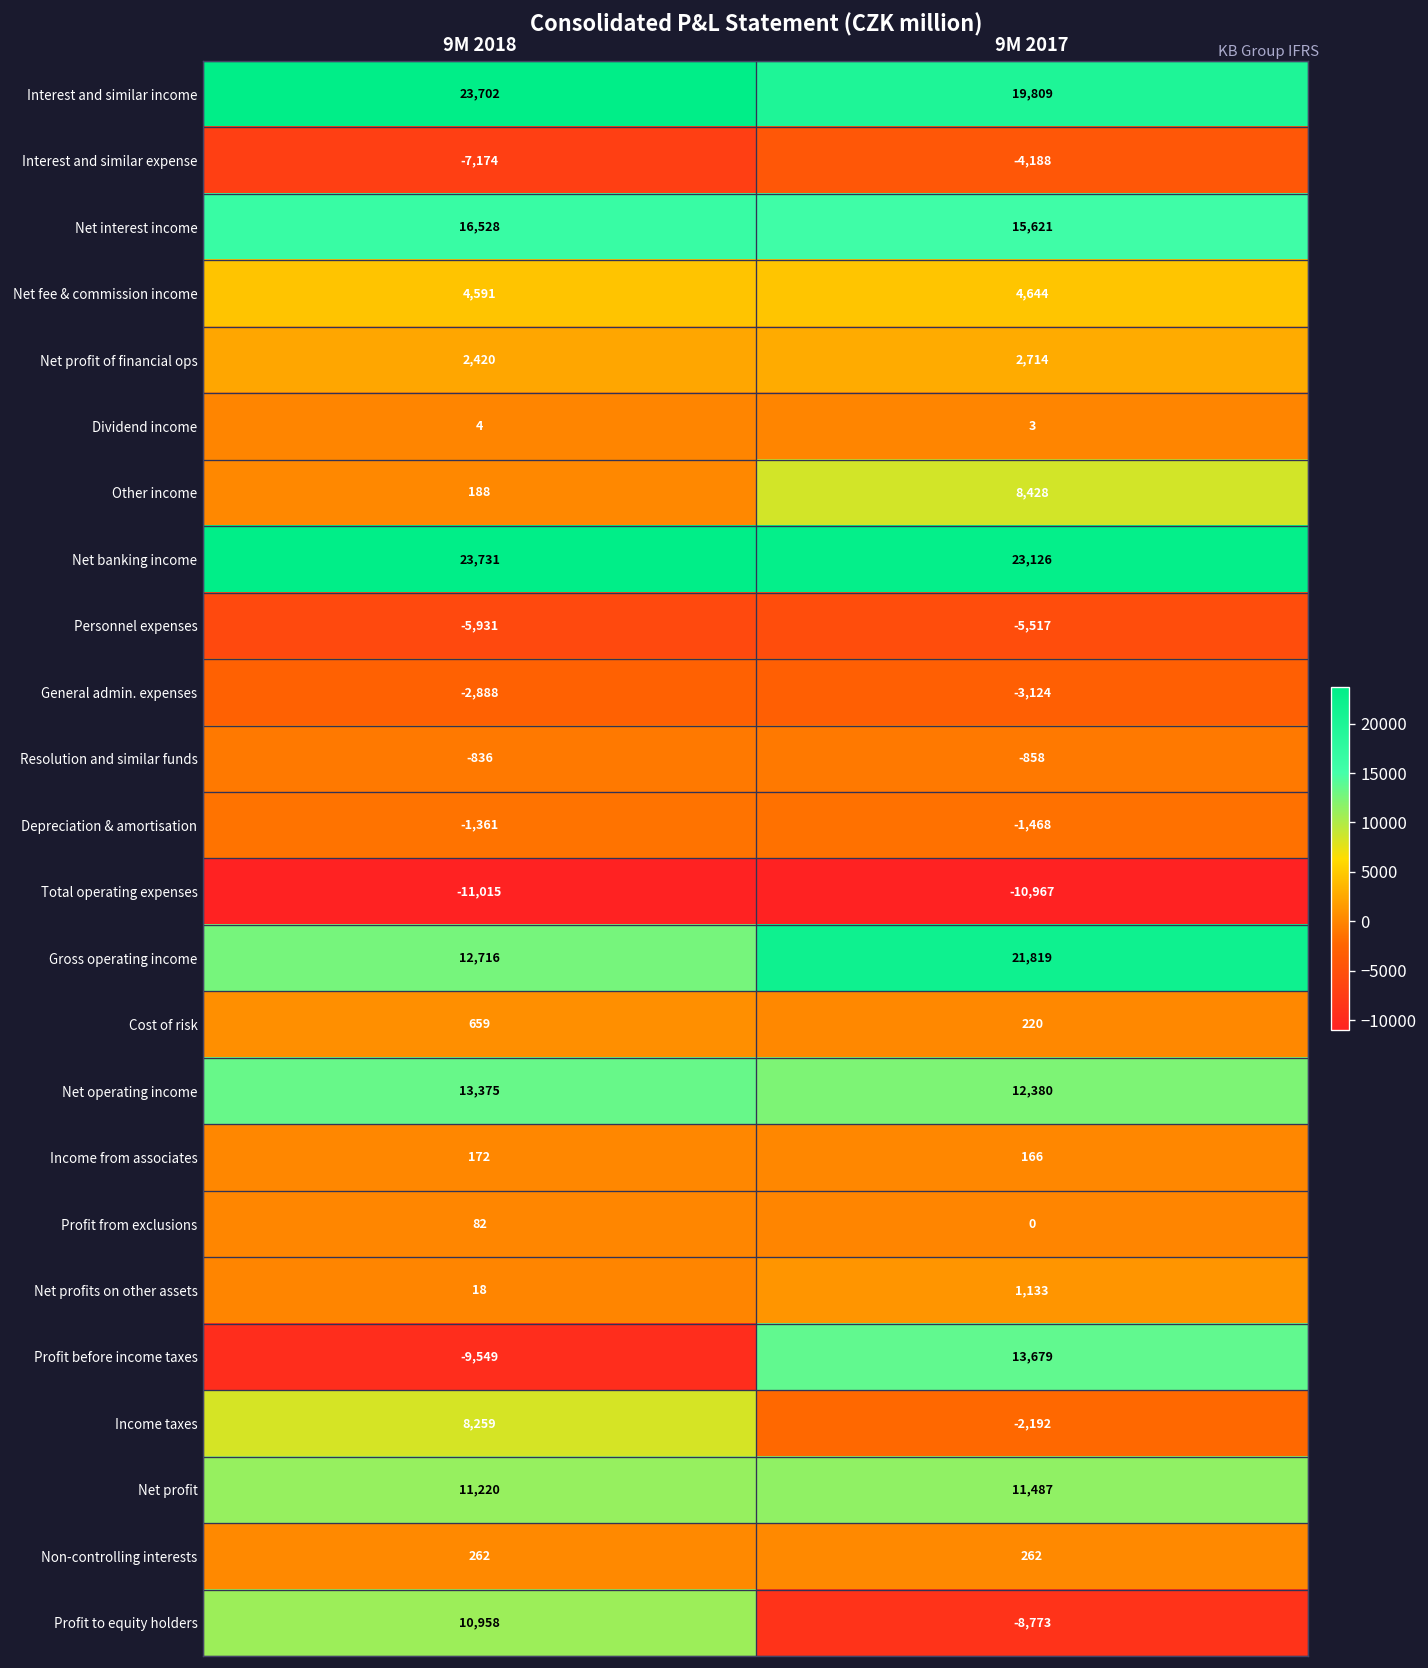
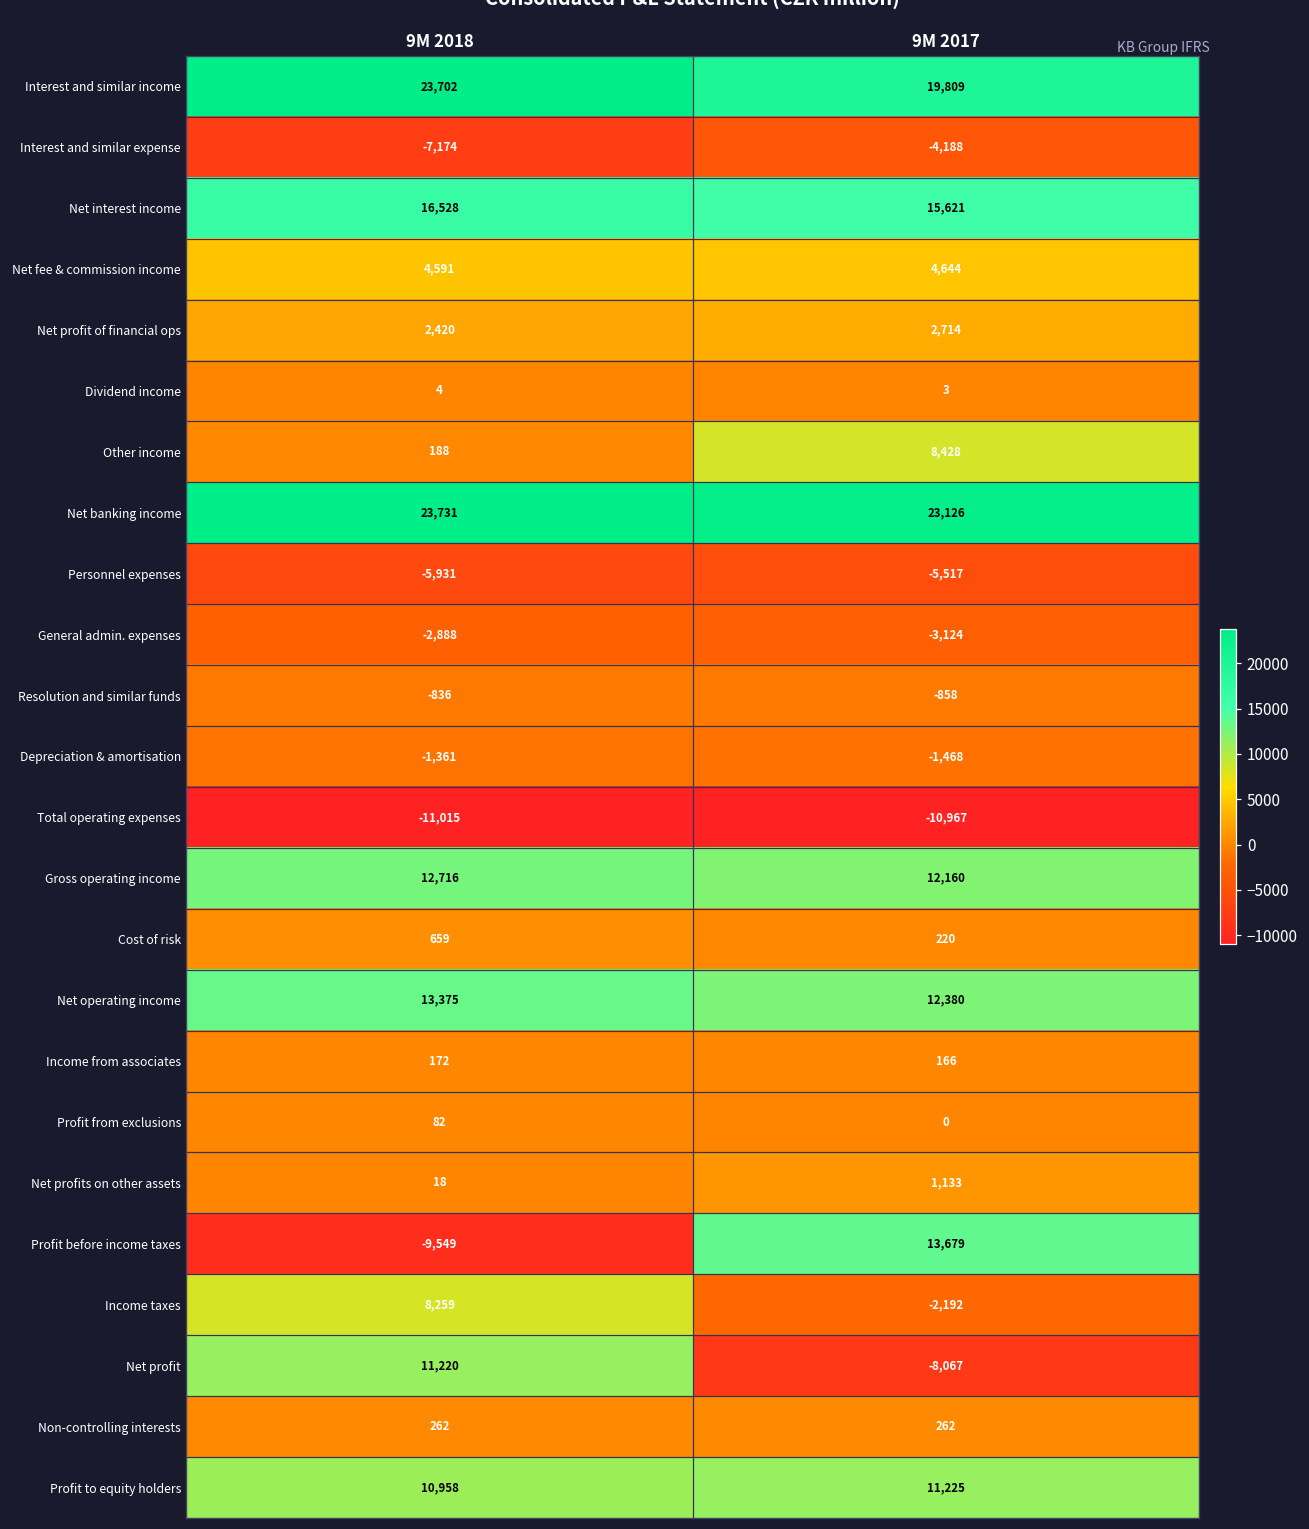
Gross operating income, 9M 2017: 21,819 -> 12,160
Net profit, 9M 2017: 11,487 -> -8,067
Profit to equity holders, 9M 2017: -8,773 -> 11,225
